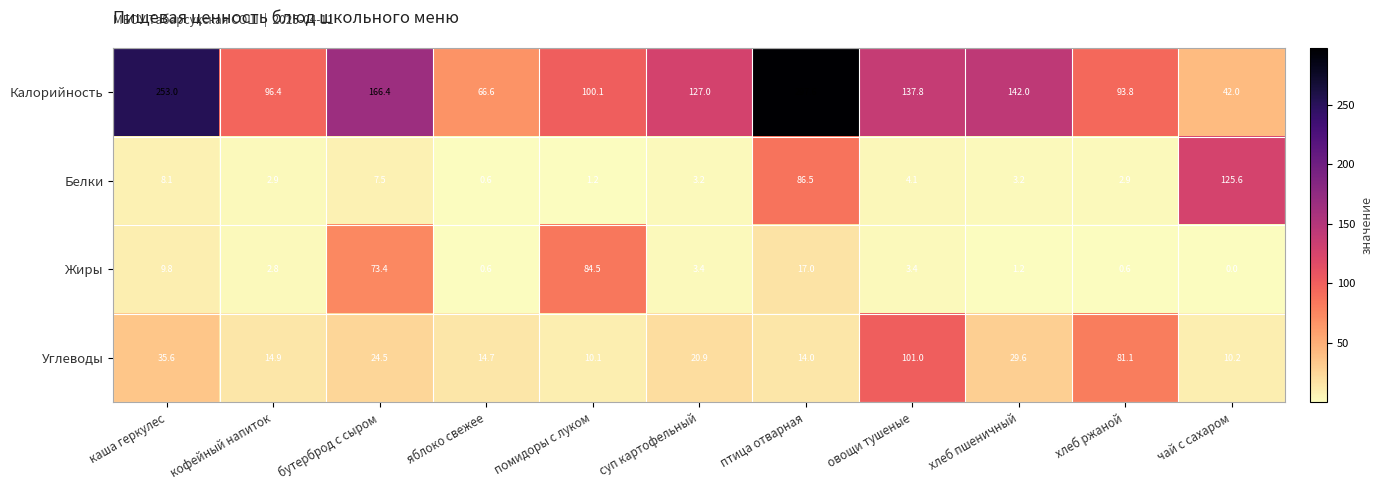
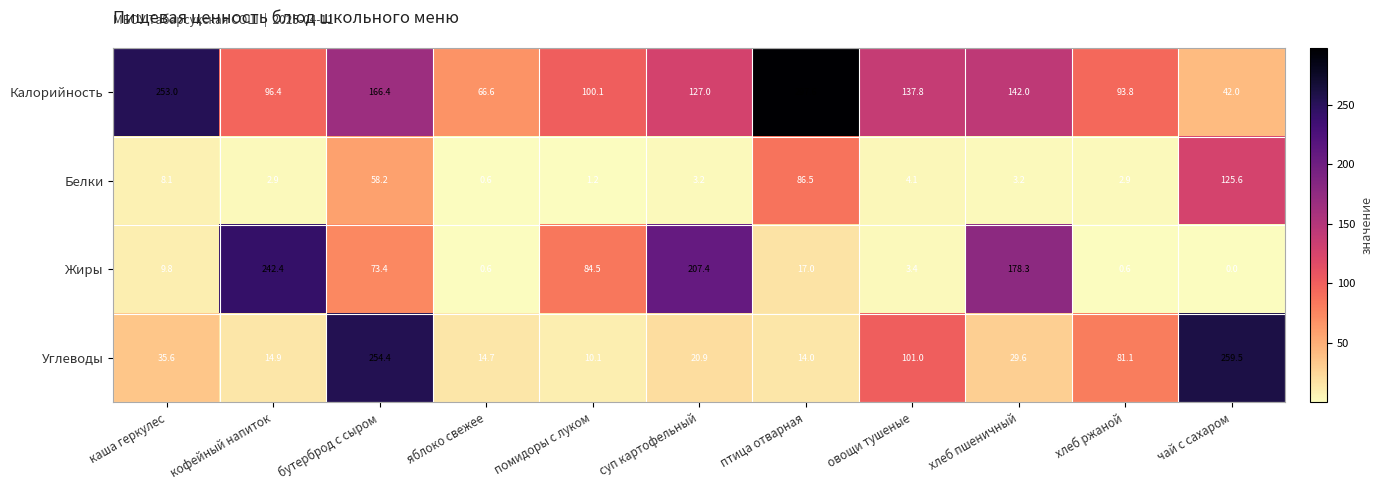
Белки, бутерброд с сыром: 7.5 -> 58.2
Жиры, кофейный напиток: 2.8 -> 242.4
Жиры, суп картофельный: 3.4 -> 207.4
Жиры, хлеб пшеничный: 1.2 -> 178.3
Углеводы, бутерброд с сыром: 24.5 -> 254.4
Углеводы, чай с сахаром: 10.2 -> 259.5
